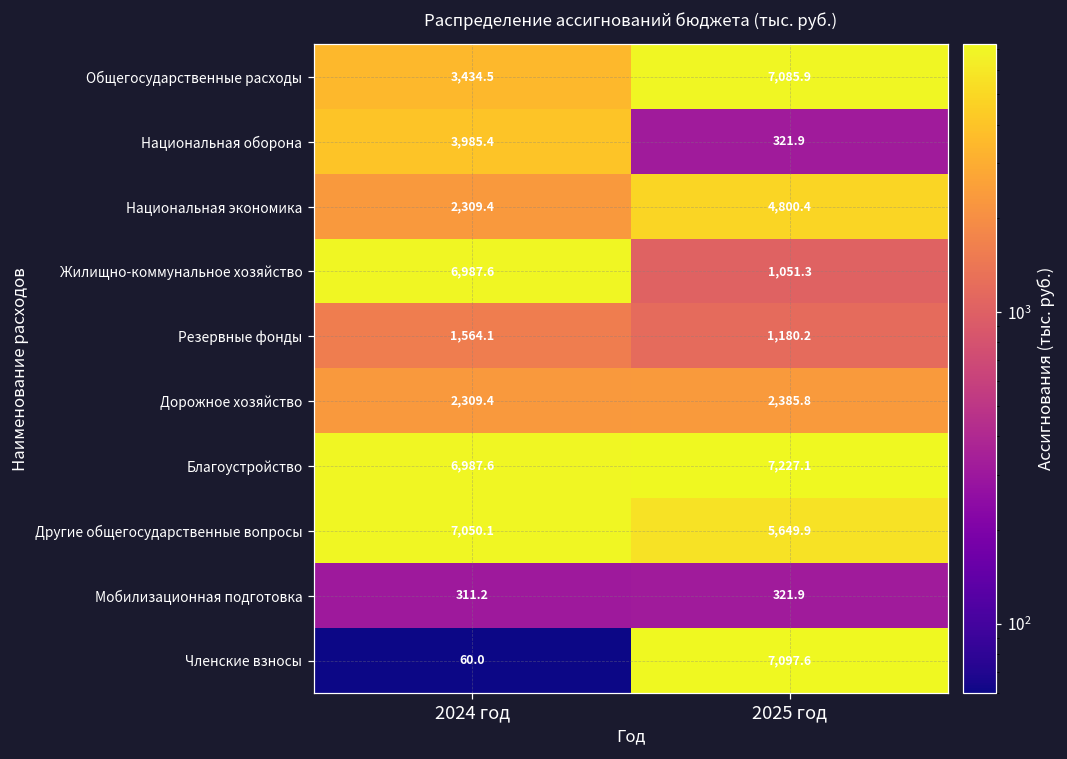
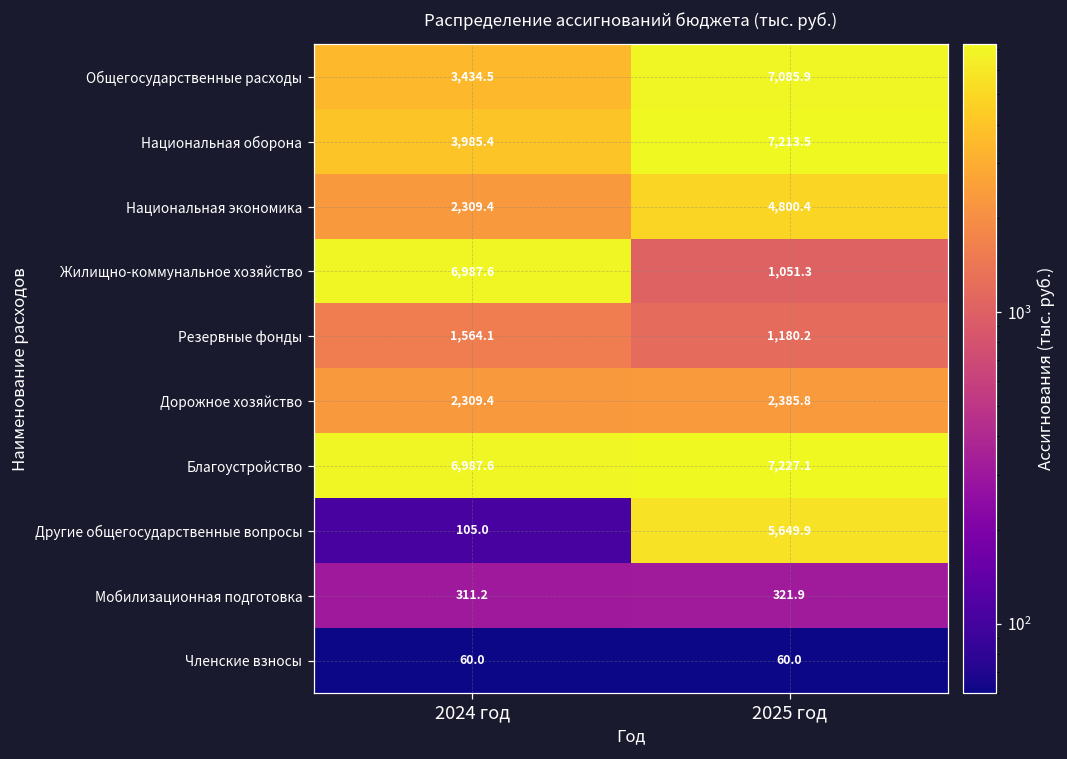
Национальная оборона, 2025 год: 321.9 -> 7,213.5
Другие общегосударственные вопросы, 2024 год: 7,050.1 -> 105.0
Членские взносы, 2025 год: 7,097.6 -> 60.0
